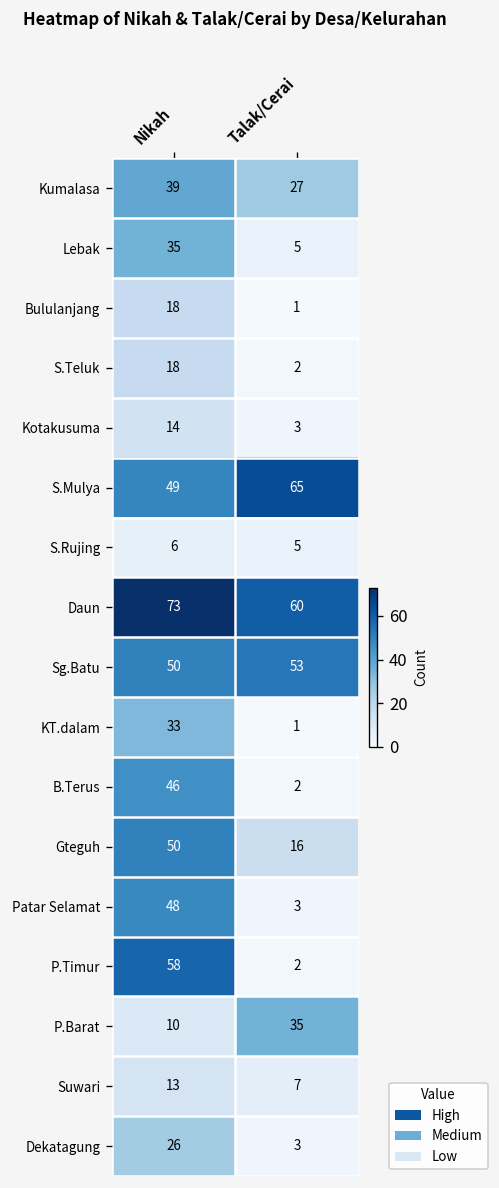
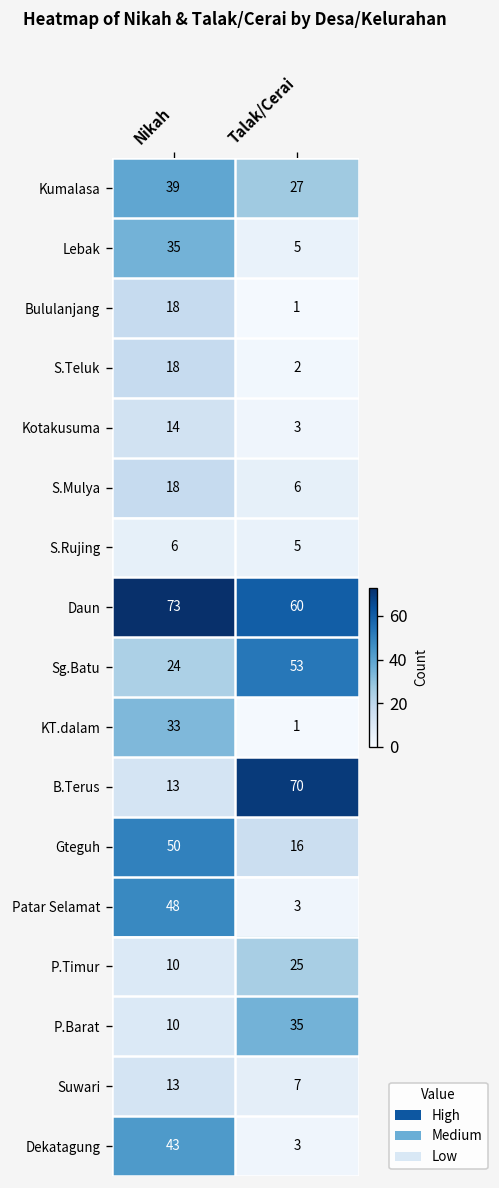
S.Mulya, Nikah: 49 -> 18
S.Mulya, Talak/Cerai: 65 -> 6
Sg.Batu, Nikah: 50 -> 24
B.Terus, Nikah: 46 -> 13
B.Terus, Talak/Cerai: 2 -> 70
P.Timur, Nikah: 58 -> 10
P.Timur, Talak/Cerai: 2 -> 25
Dekatagung, Nikah: 26 -> 43
